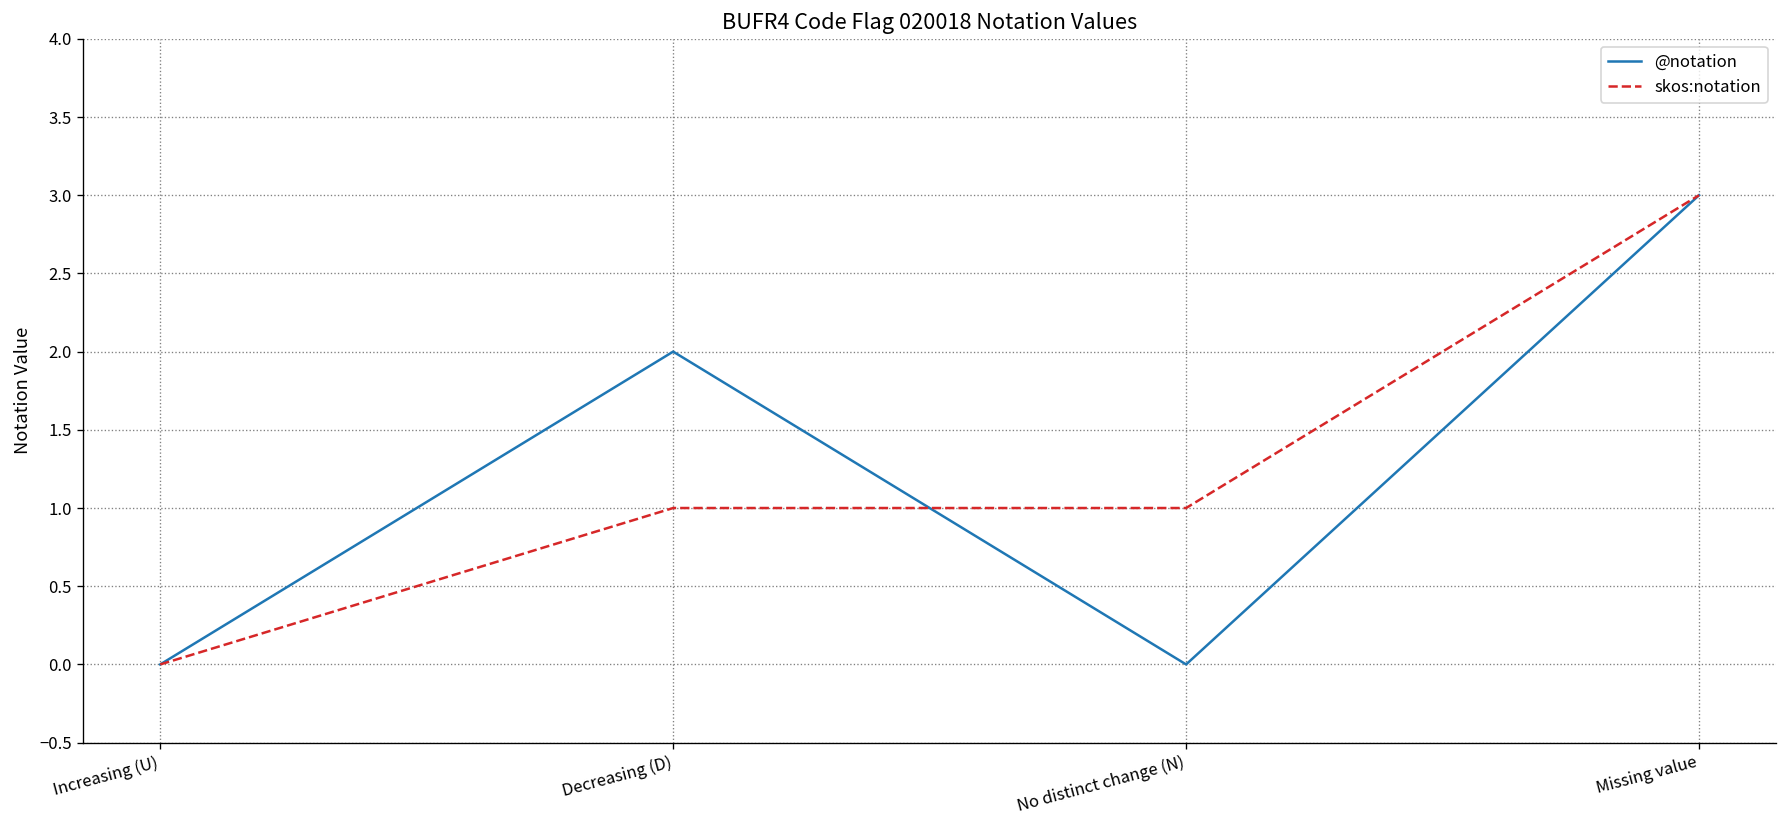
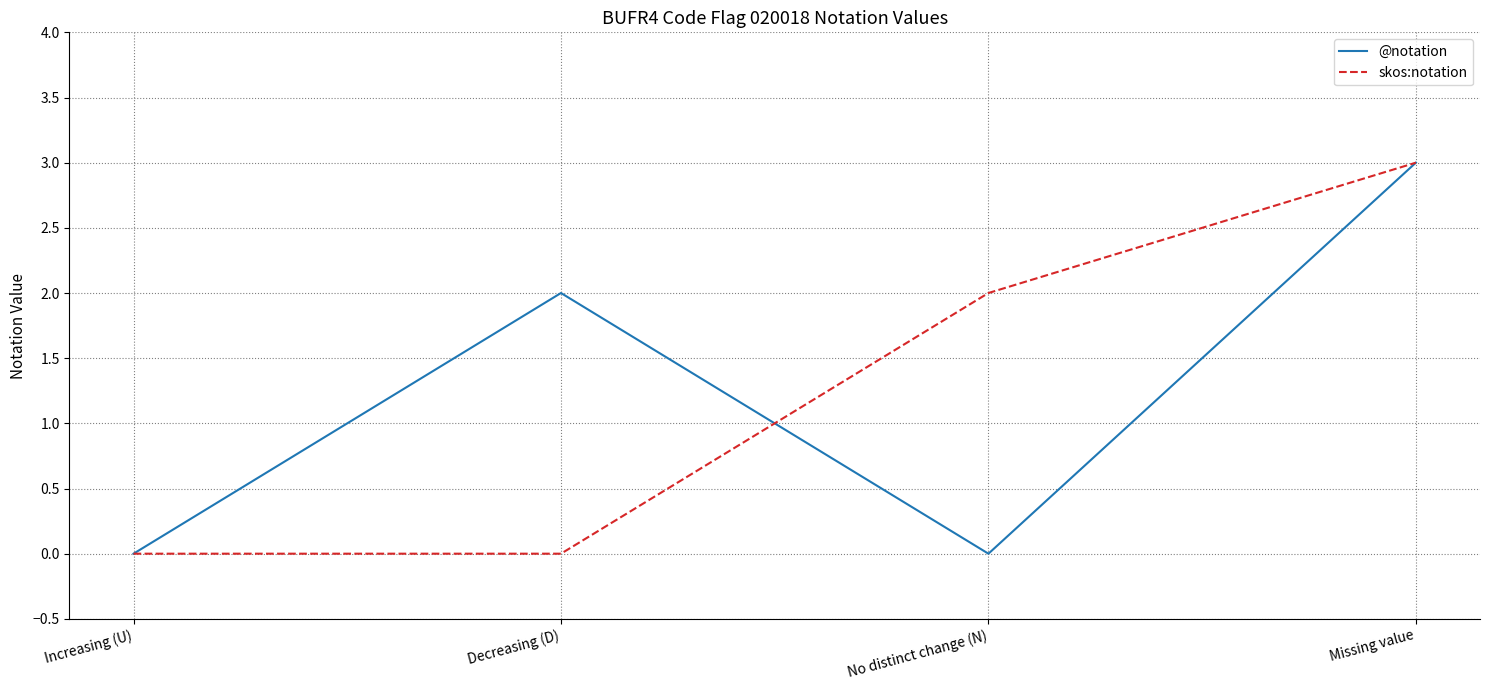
skos:notation, Decreasing (D): 1 -> 0
skos:notation, No distinct change (N): 1 -> 2
